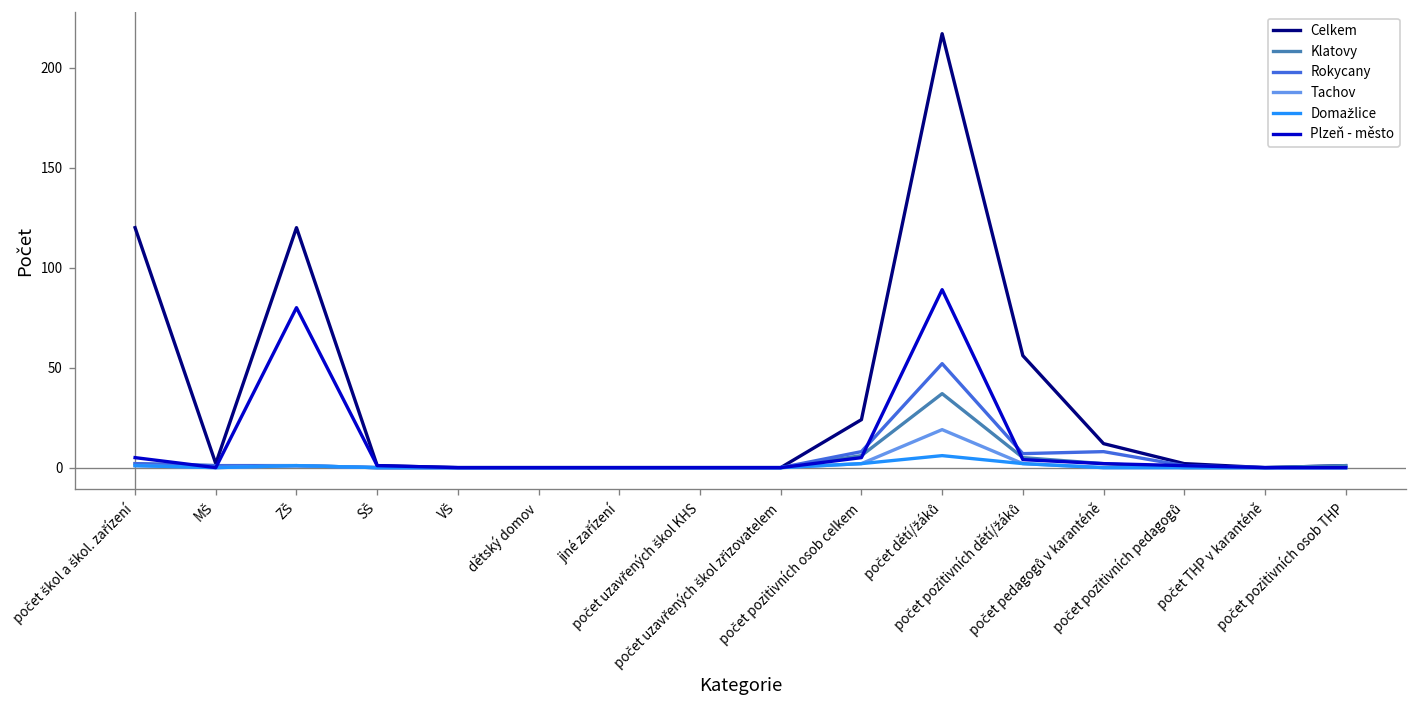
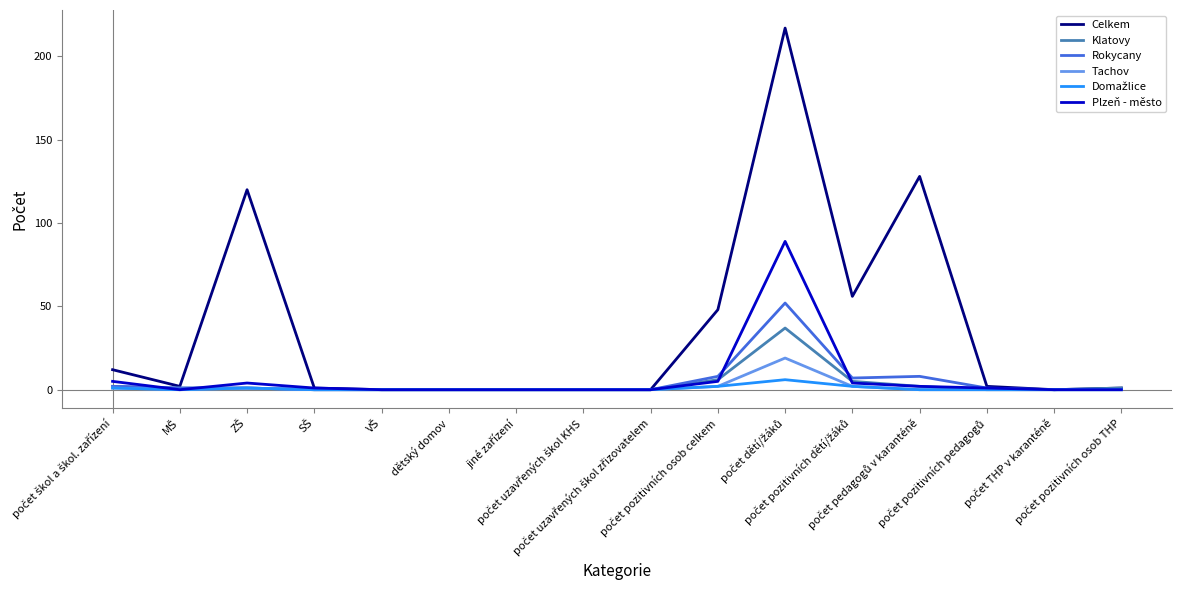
Celkem, počet škol a škol. zařízení: 120 -> 12
Plzeň - město, ZŠ: 80 -> 4
Celkem, počet pozitivních osob celkem: 24 -> 48
Celkem, počet pedagogů v karanténě: 12 -> 128
